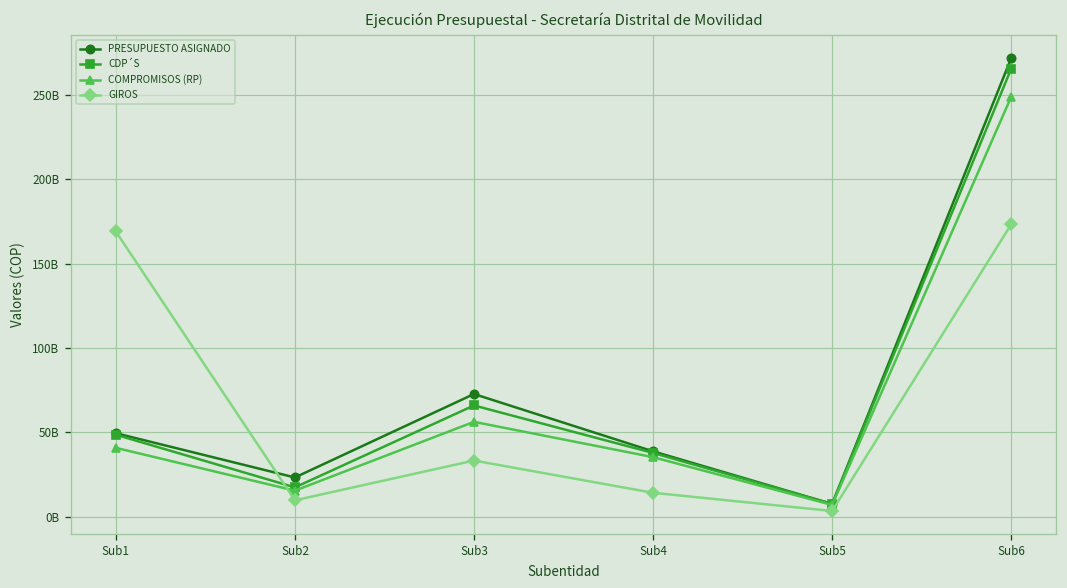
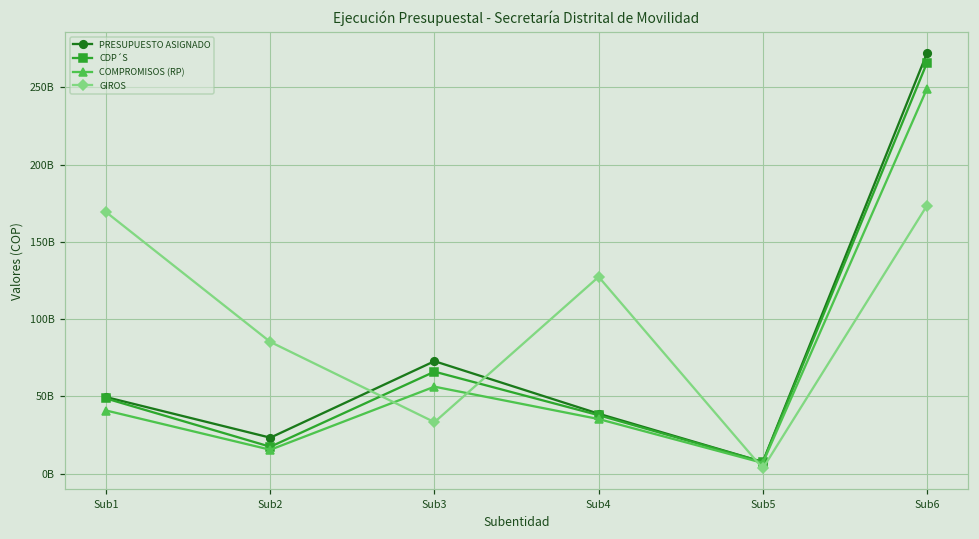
GIROS, Sub2: 10000000000 -> 85000000000
GIROS, Sub4: 14000000000 -> 127000000000
